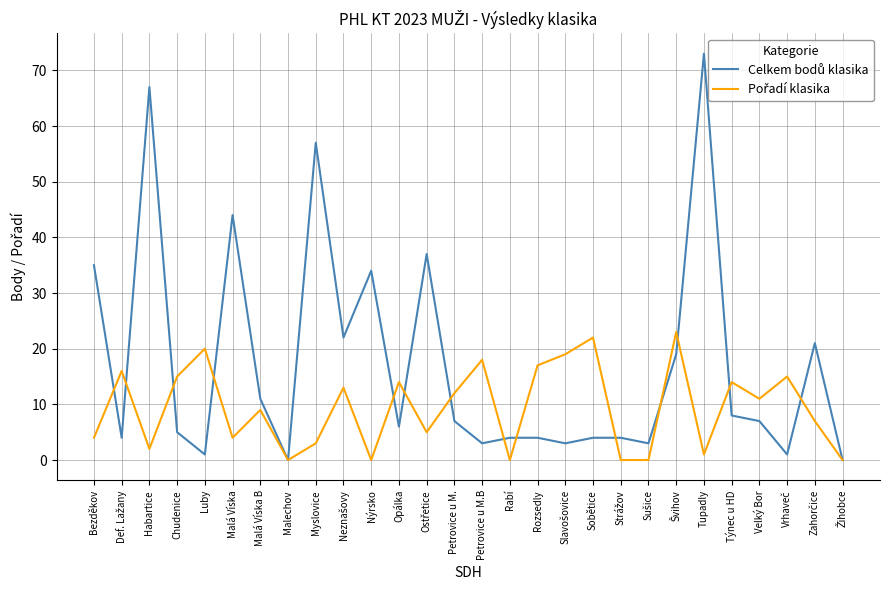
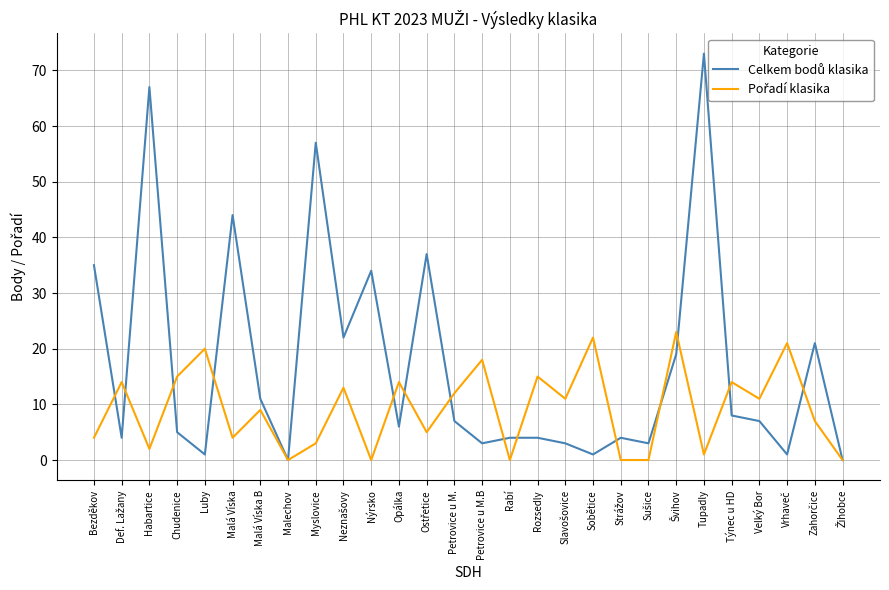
Pořadí klasika, Def. Lažany: 16 -> 14
Pořadí klasika, Rozsedly: 17 -> 15
Pořadí klasika, Slavošovice: 19 -> 11
Celkem bodů klasika, Sobětice: 4 -> 1
Pořadí klasika, Vrhaveč: 15 -> 21
